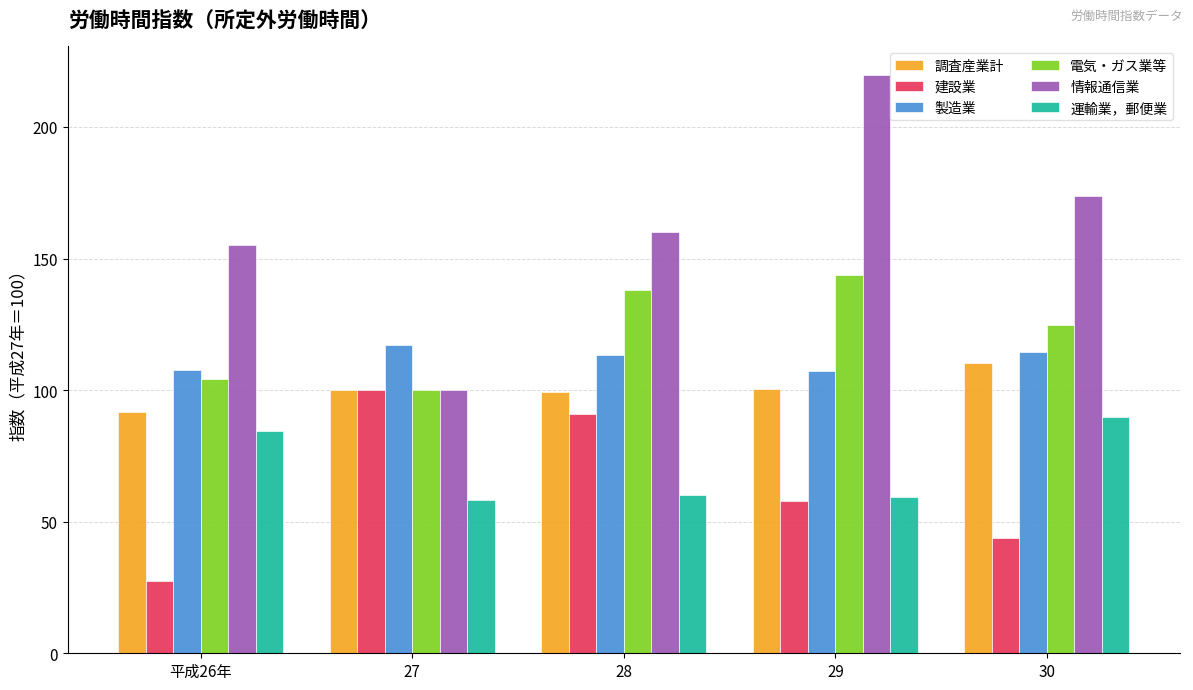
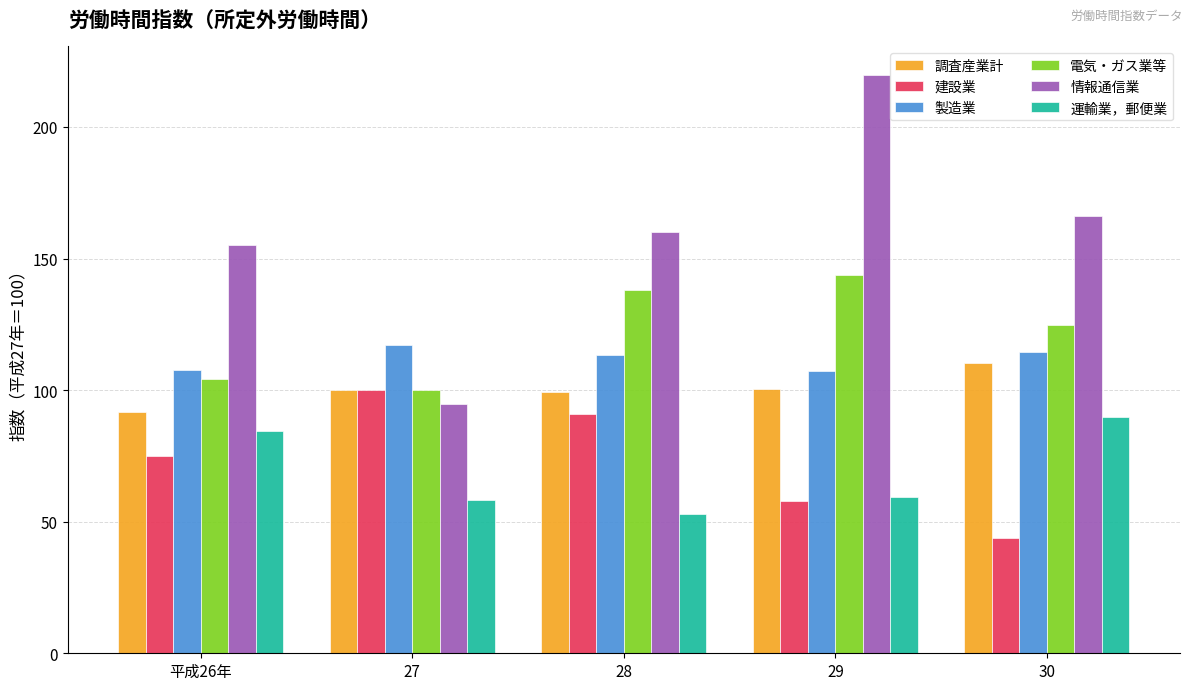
建設業, 平成26年: 28 -> 75
情報通信業, 27: 100 -> 95
運輸業，郵便業, 28: 60 -> 53
情報通信業, 30: 174 -> 166
